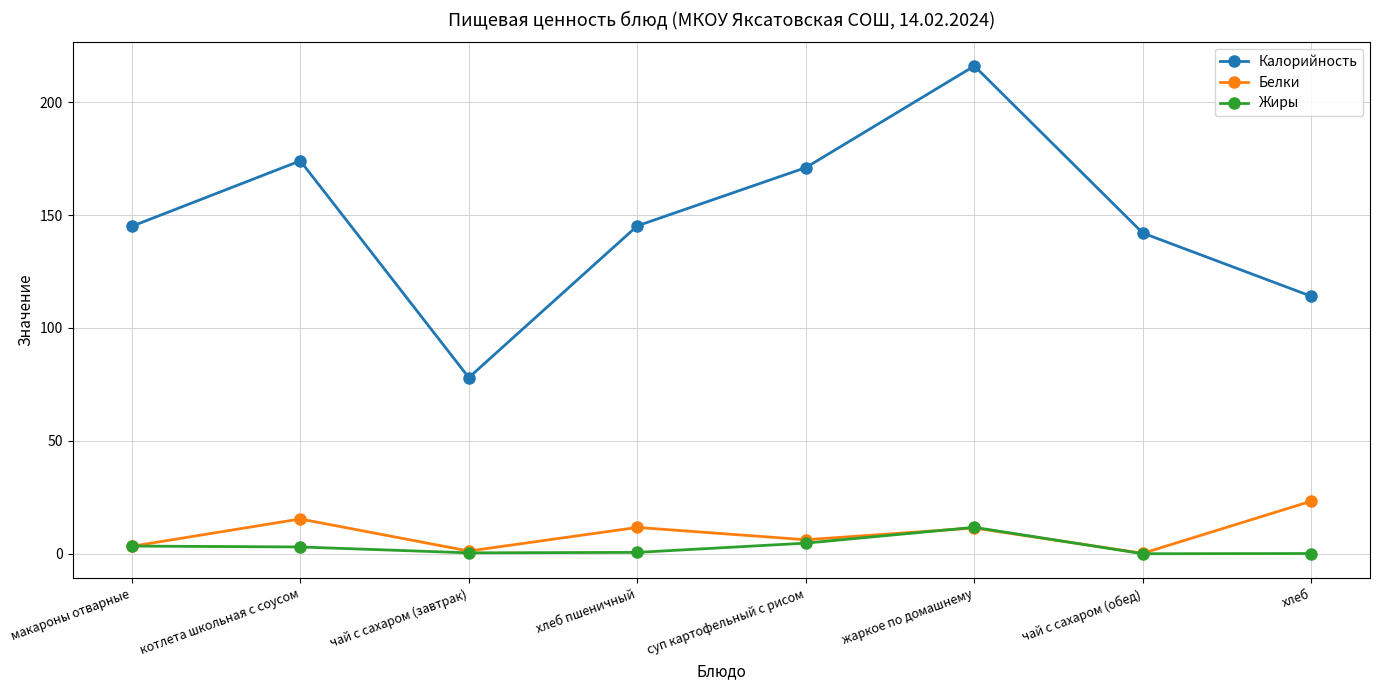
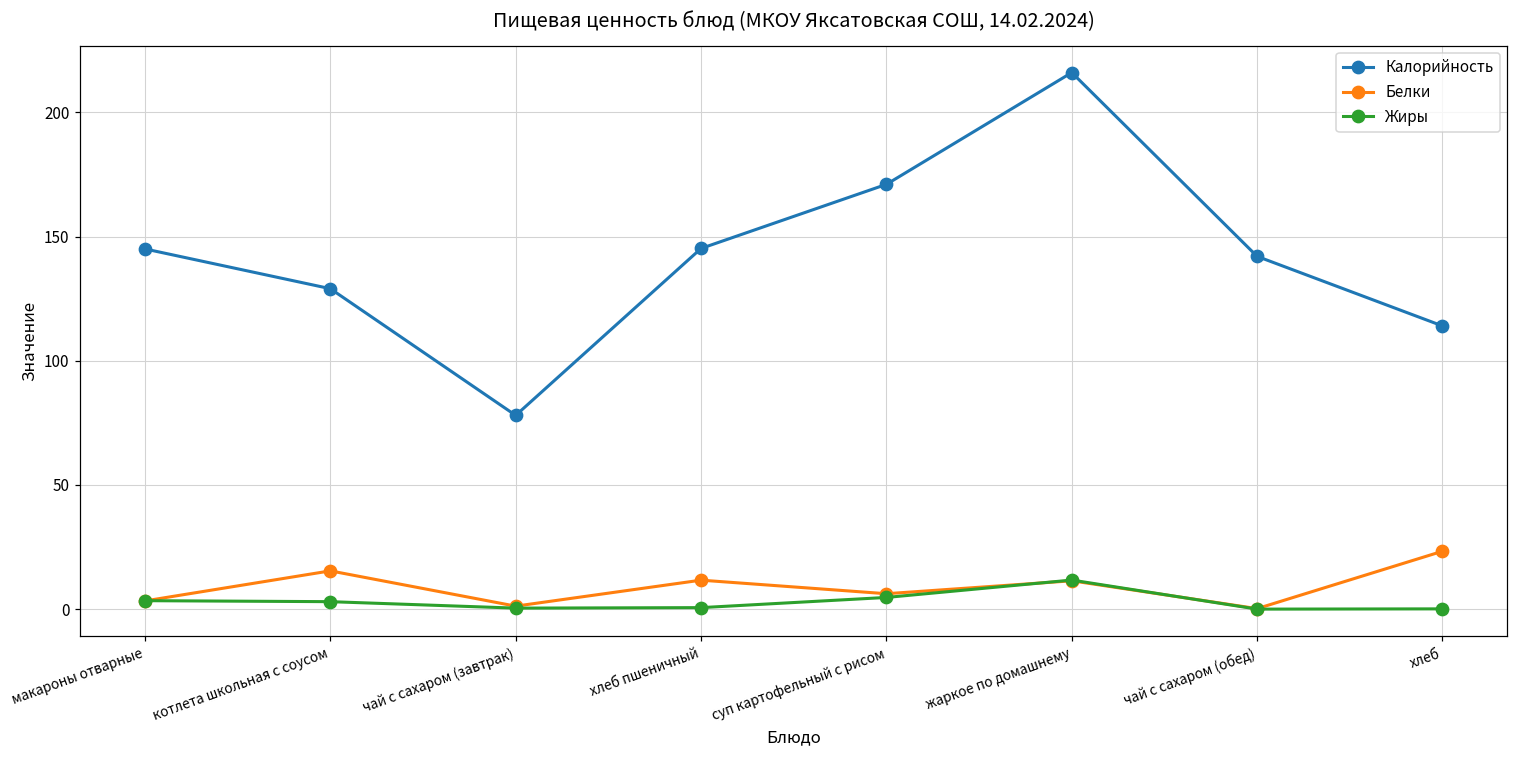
Калорийность, котлета школьная с соусом: 174 -> 129
